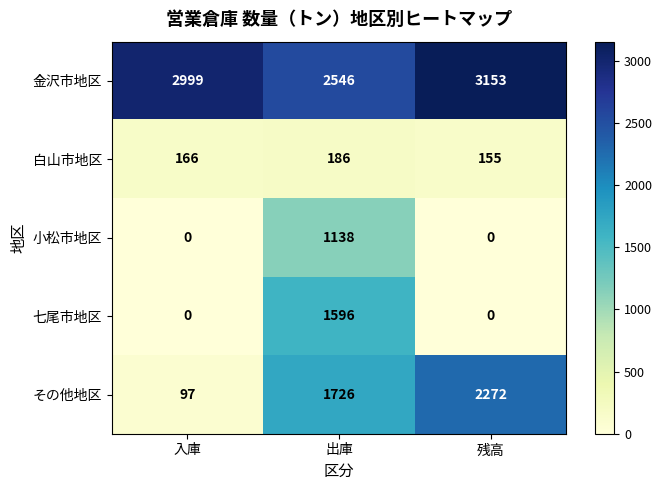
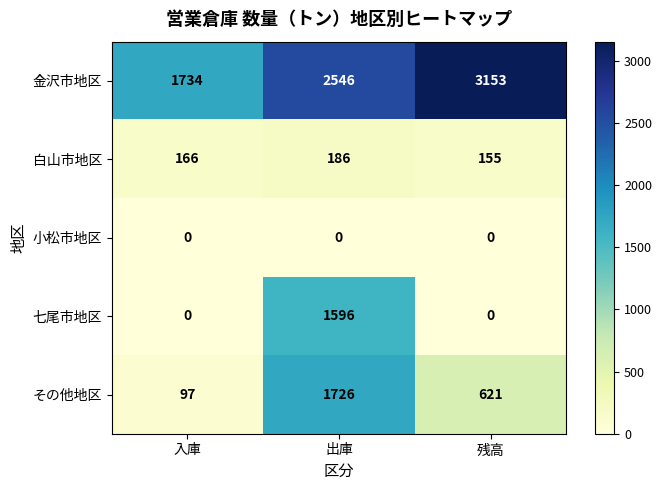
金沢市地区, 入庫: 2999 -> 1734
小松市地区, 出庫: 1138 -> 0
その他地区, 残高: 2272 -> 621
